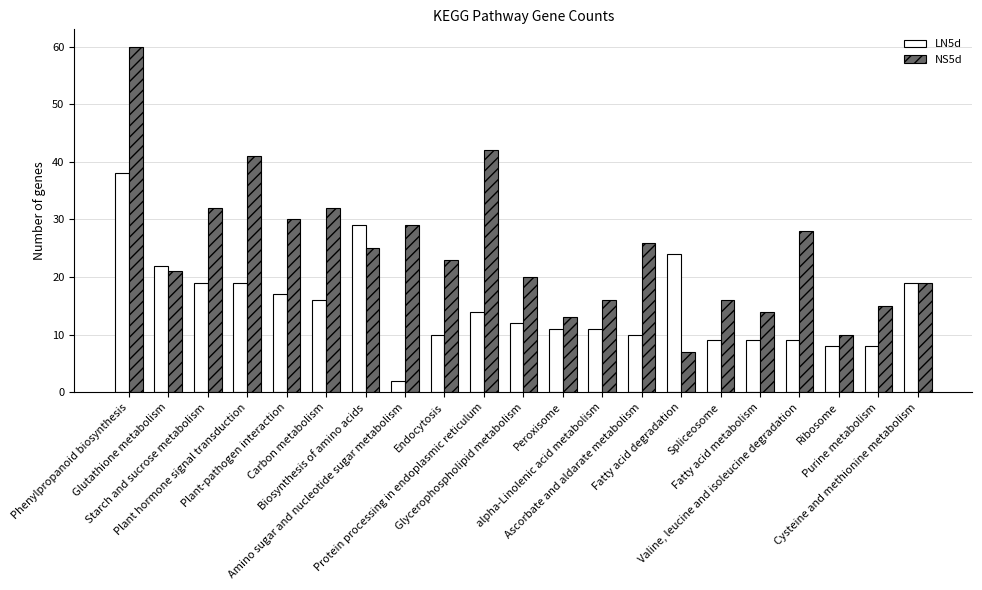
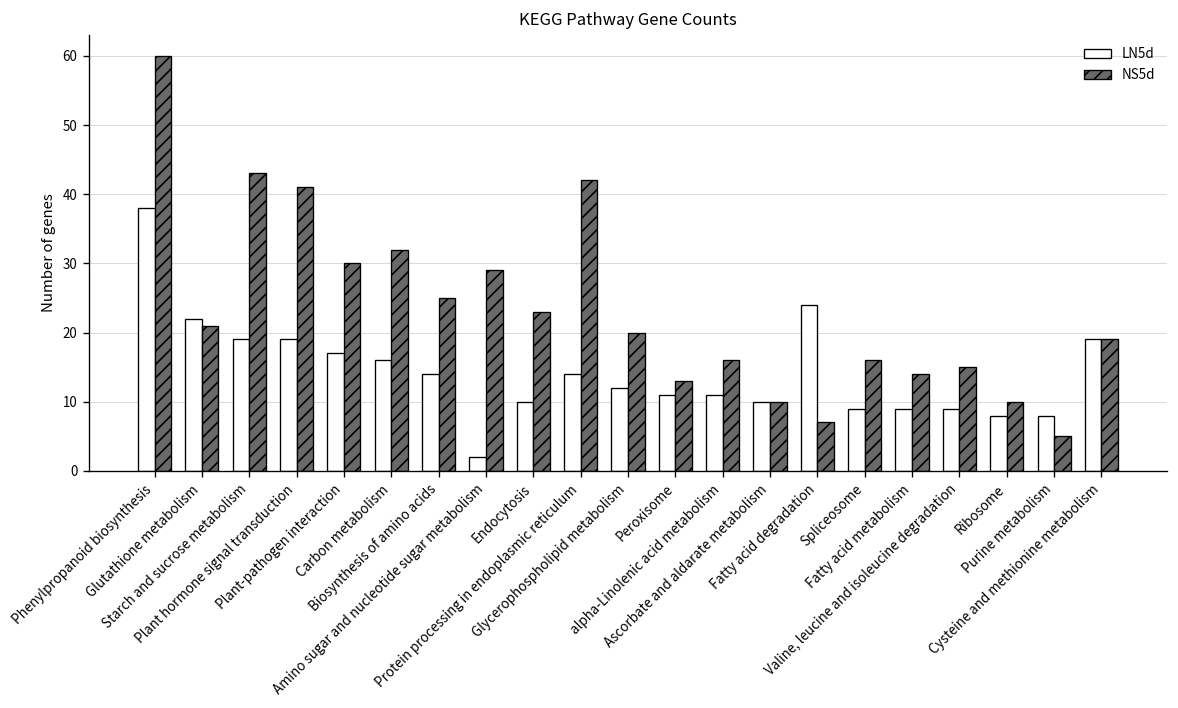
NS5d, Starch and sucrose metabolism: 32 -> 43
LN5d, Biosynthesis of amino acids: 29 -> 14
NS5d, Ascorbate and aldarate metabolism: 26 -> 10
NS5d, Valine, leucine and isoleucine degradation: 28 -> 15
NS5d, Purine metabolism: 15 -> 5
